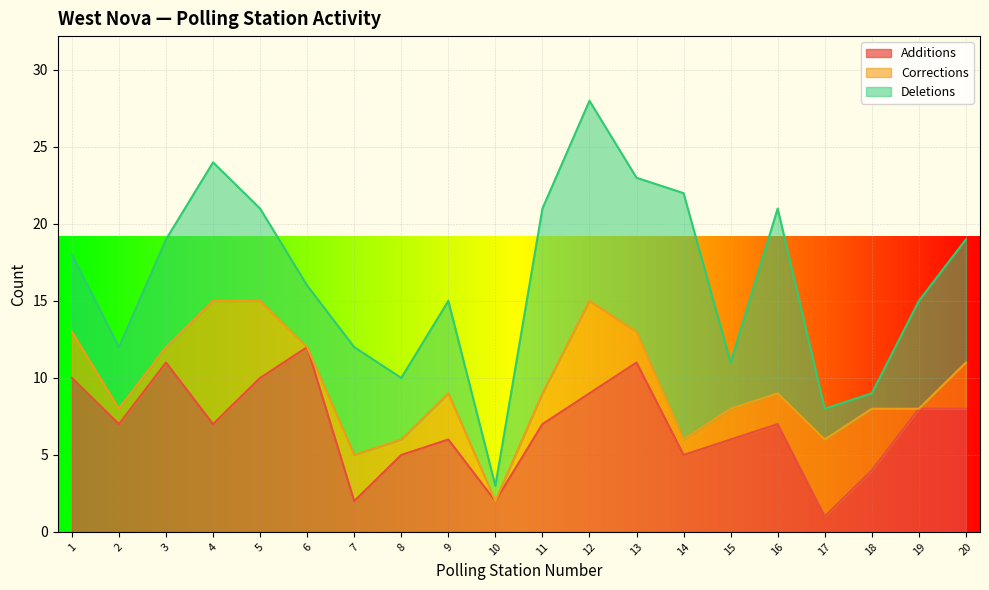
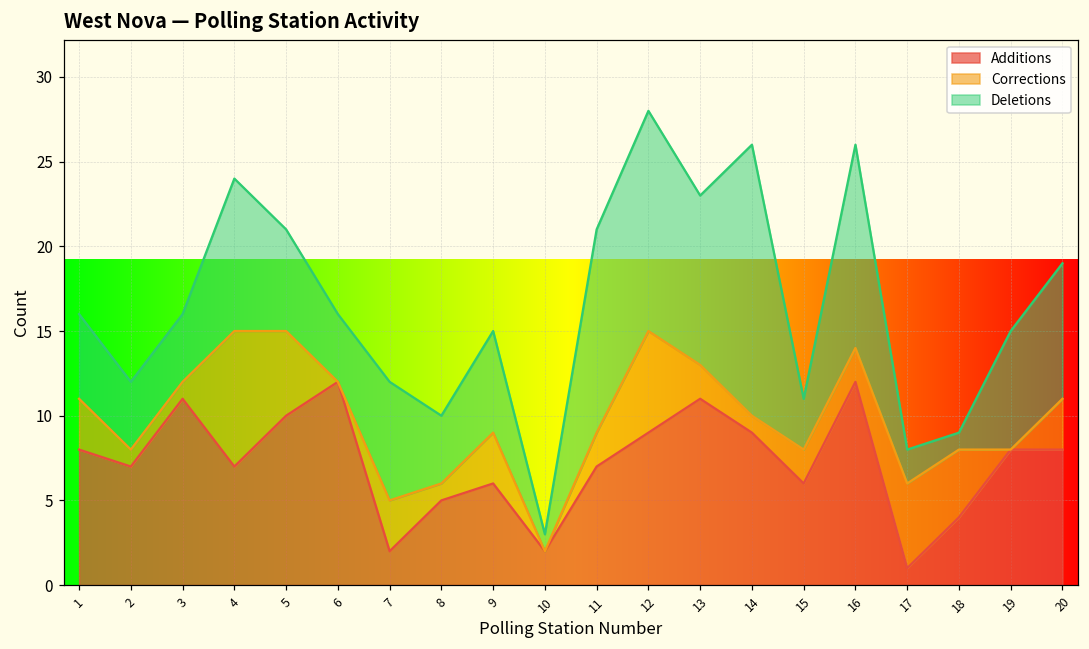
Additions, 1: 10 -> 8
Deletions, 3: 7 -> 4
Additions, 14: 5 -> 9
Additions, 16: 7 -> 12
